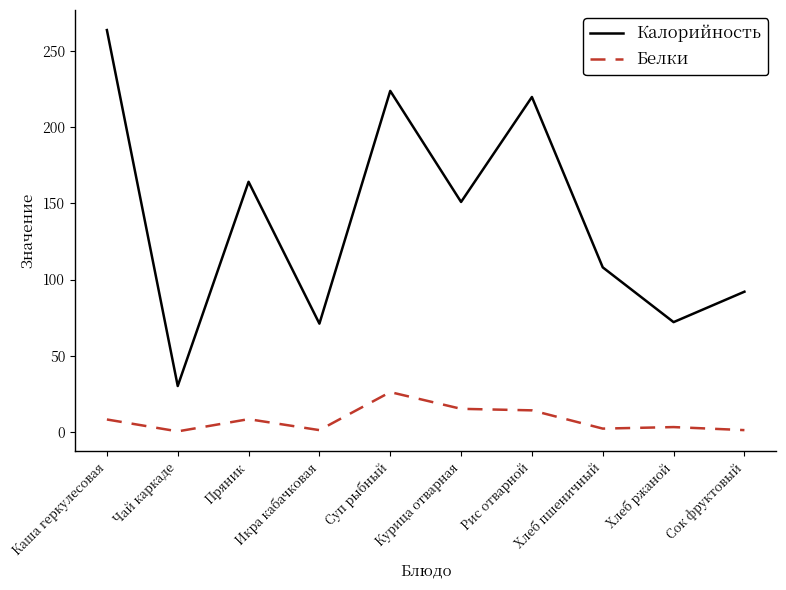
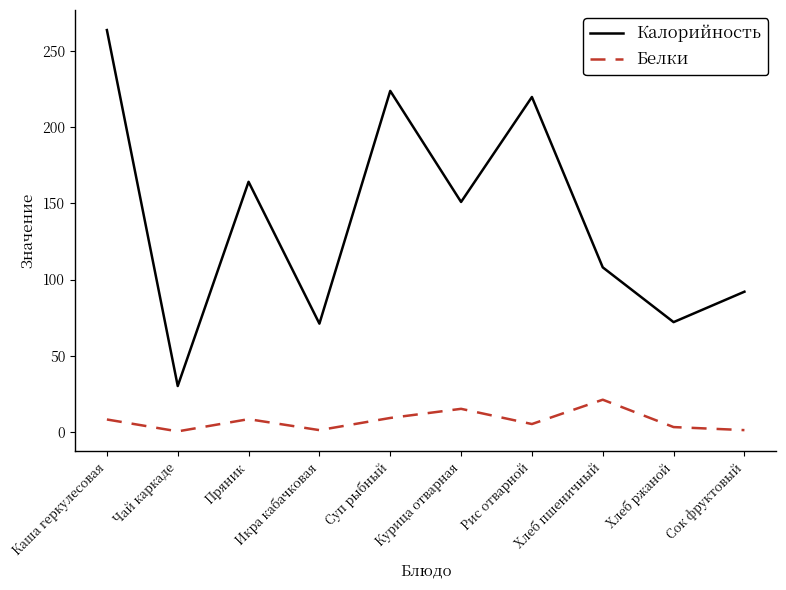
Белки, Суп рыбный: 26 -> 9
Белки, Рис отварной: 14 -> 5
Белки, Хлеб пшеничный: 2 -> 21
